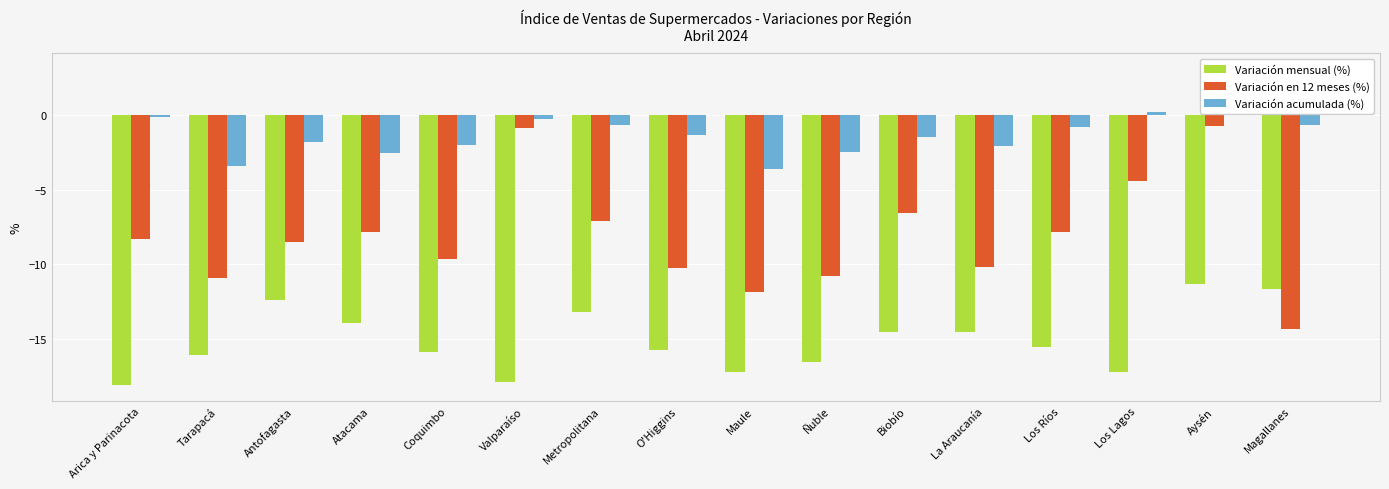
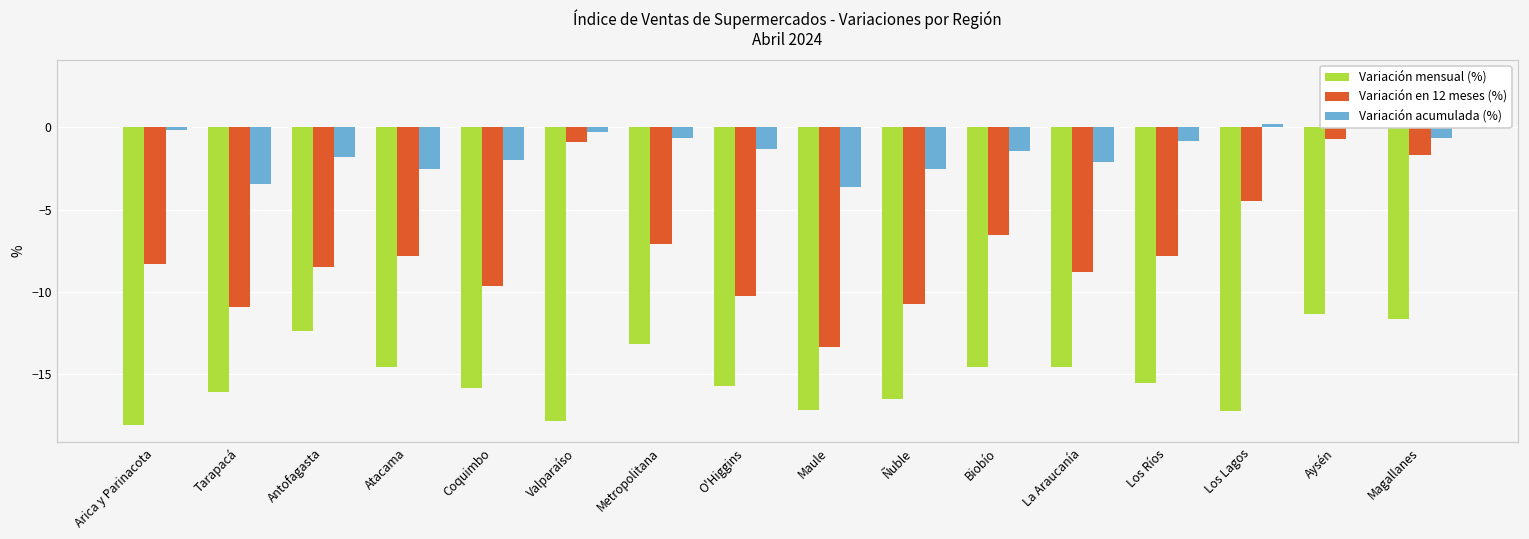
Variación mensual (%), Atacama: -13.9 -> -14.6
Variación en 12 meses (%), Maule: -11.8 -> -13.3
Variación en 12 meses (%), La Araucanía: -10.2 -> -8.8
Variación en 12 meses (%), Magallanes: -14.4 -> -1.7
